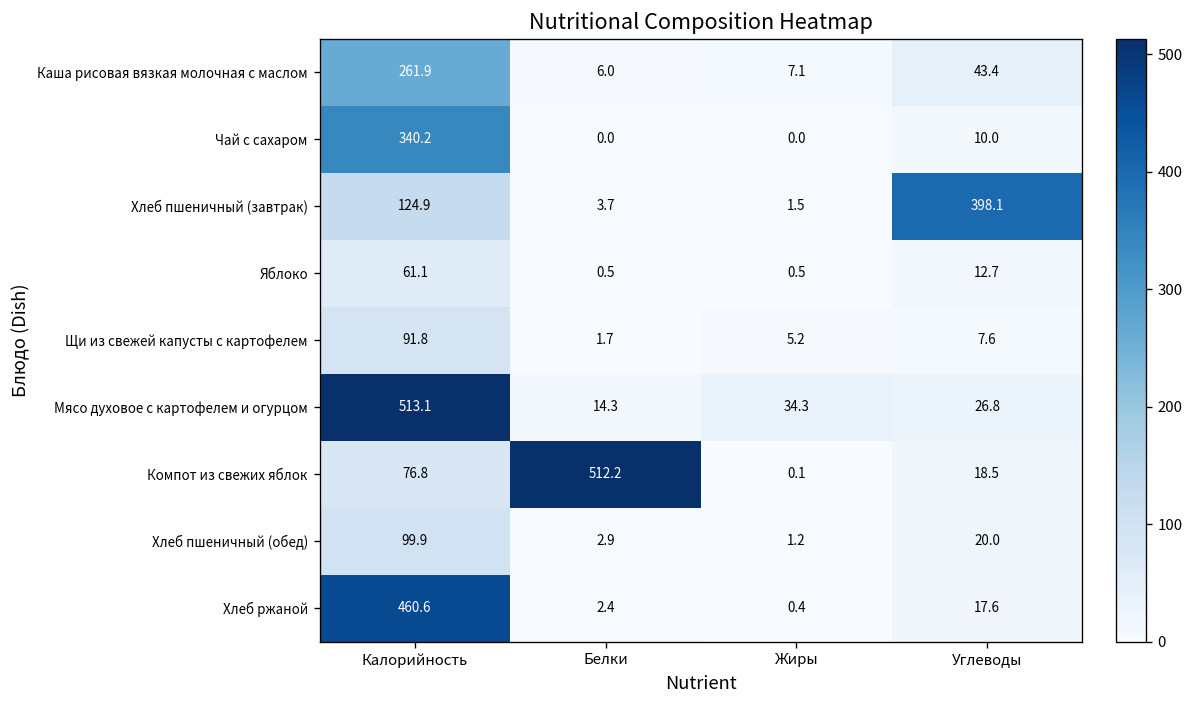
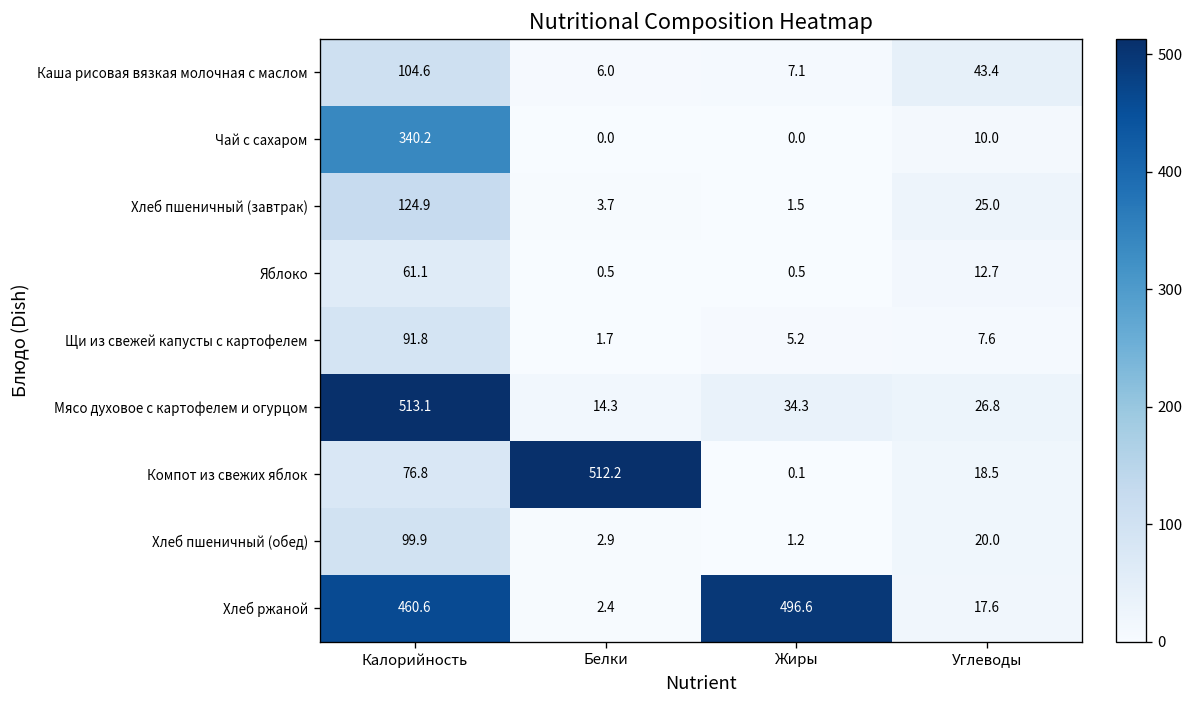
Каша рисовая вязкая молочная с маслом, Калорийность: 261.9 -> 104.6
Хлеб пшеничный (завтрак), Углеводы: 398.1 -> 25.0
Хлеб ржаной, Жиры: 0.4 -> 496.6
